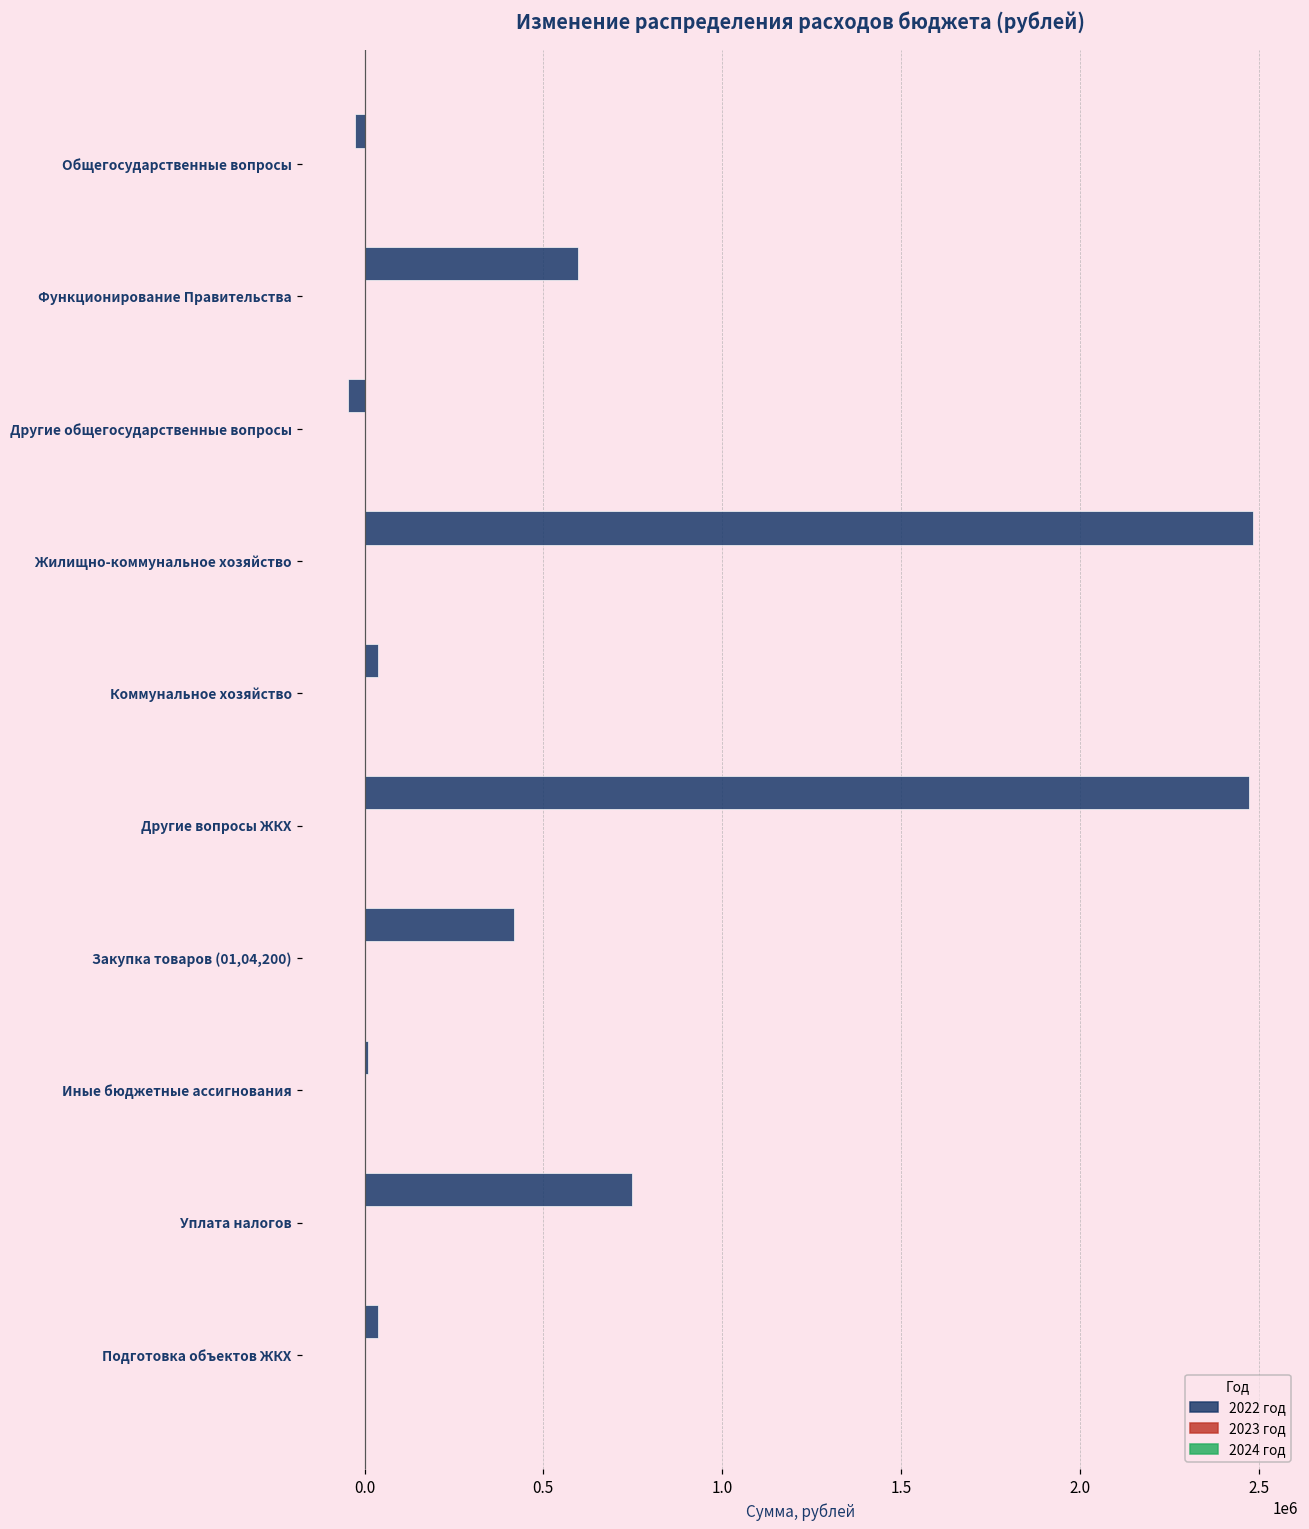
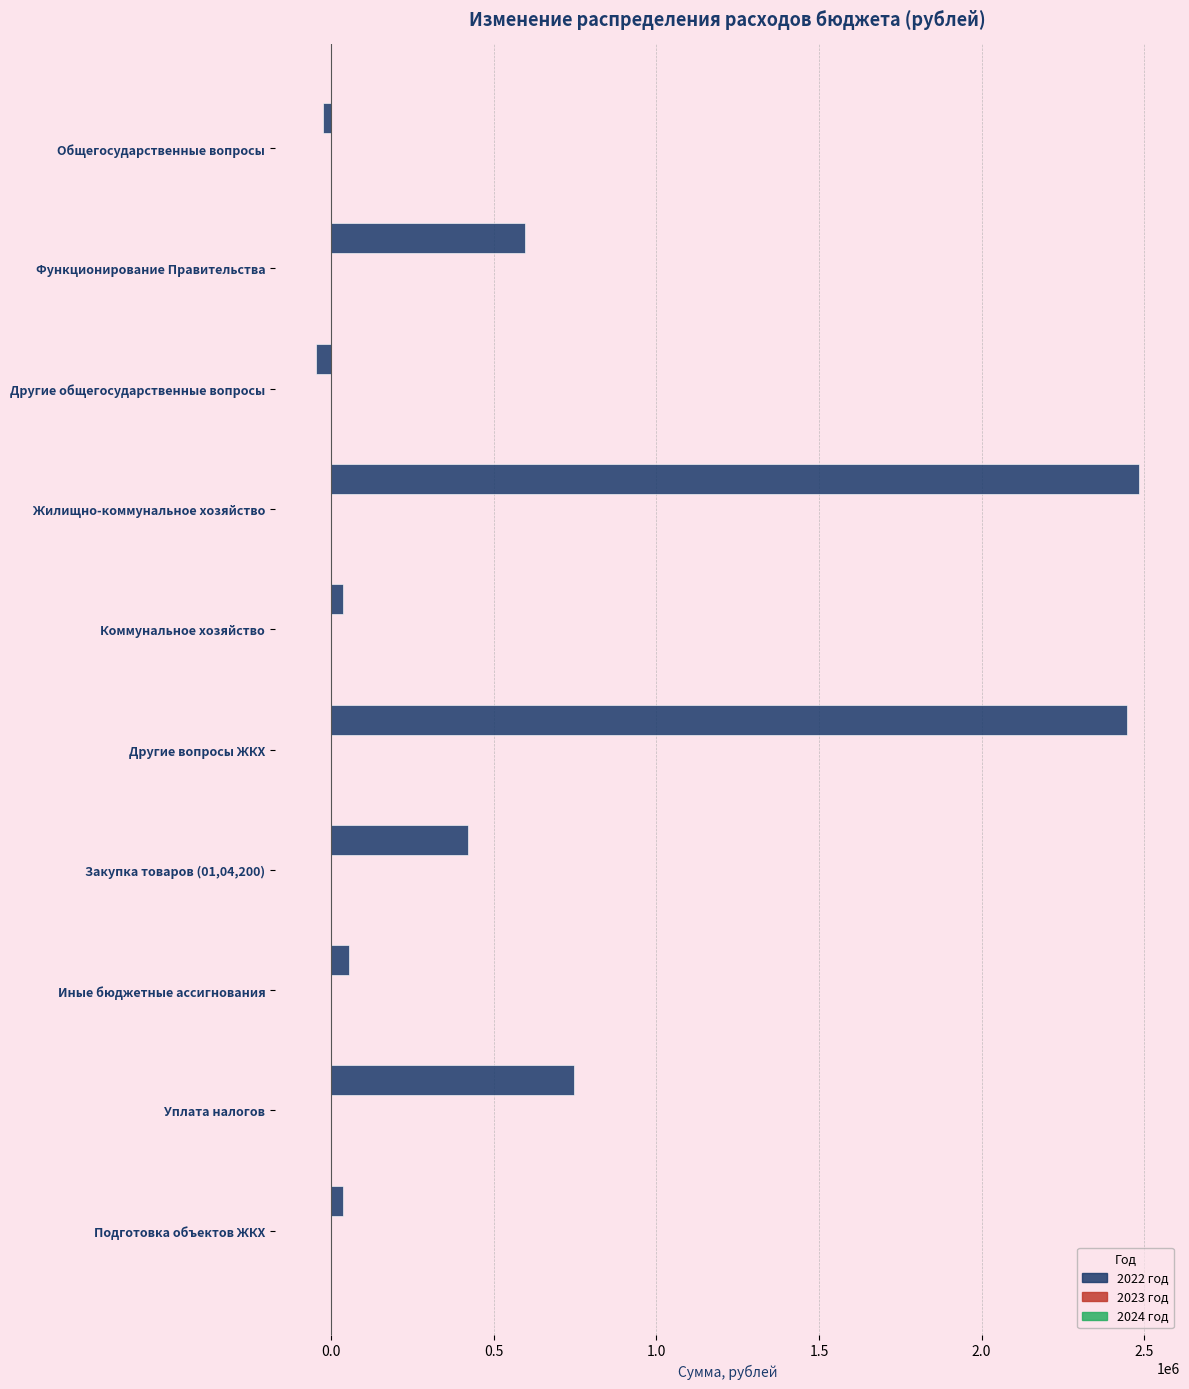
2022 год, Другие вопросы ЖКХ: 2470000 -> 2450000
2022 год, Иные бюджетные ассигнования: 10000 -> 50000
